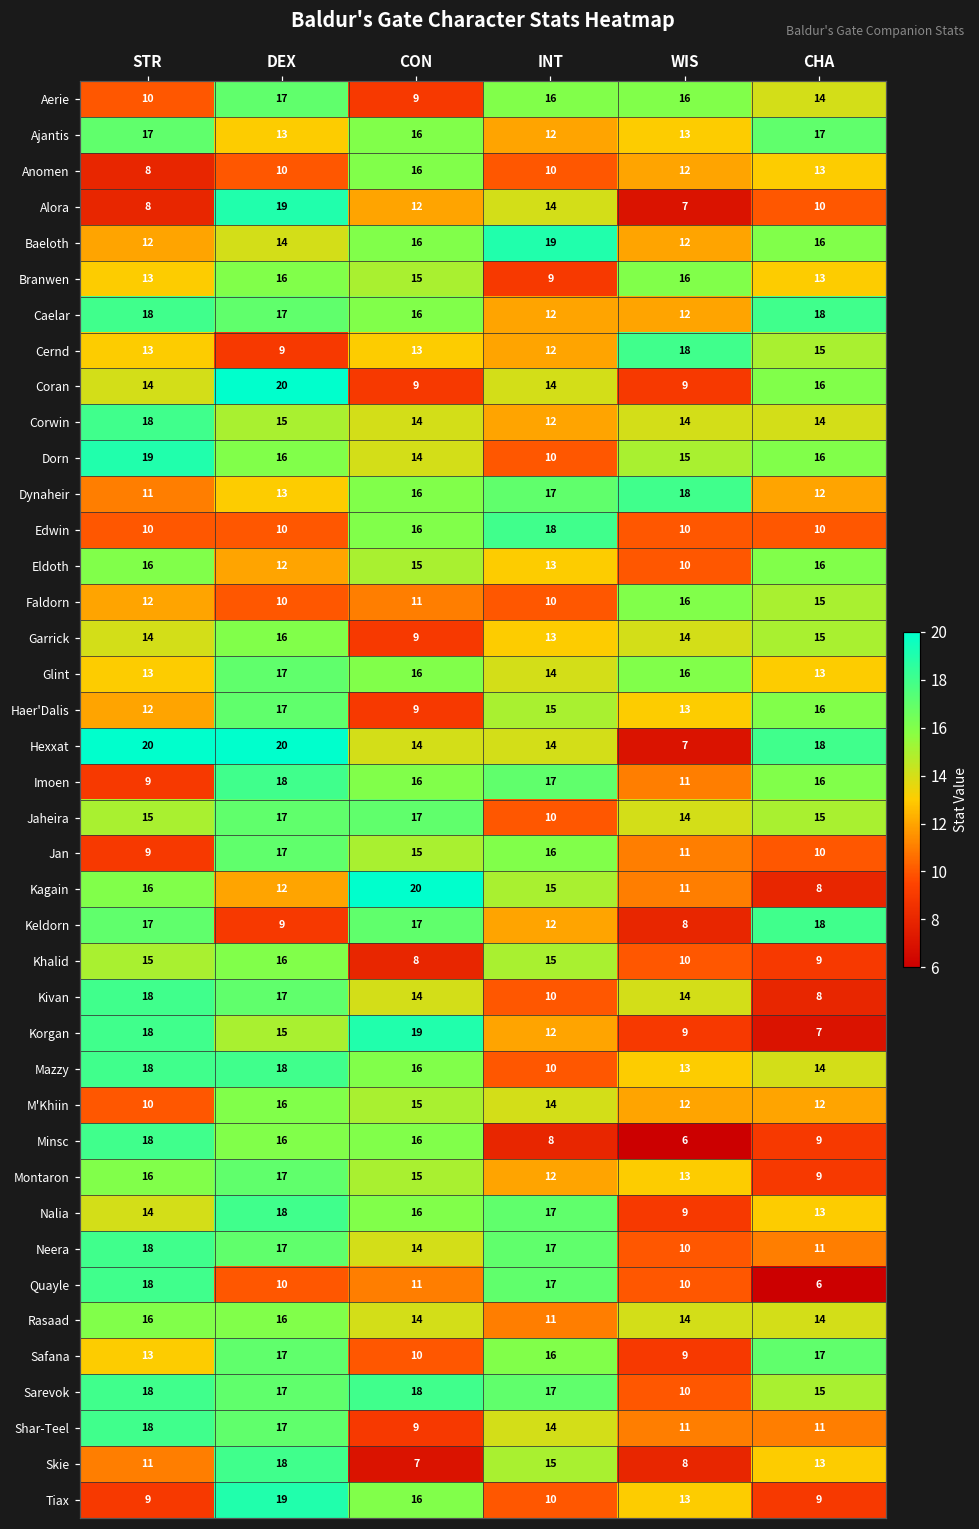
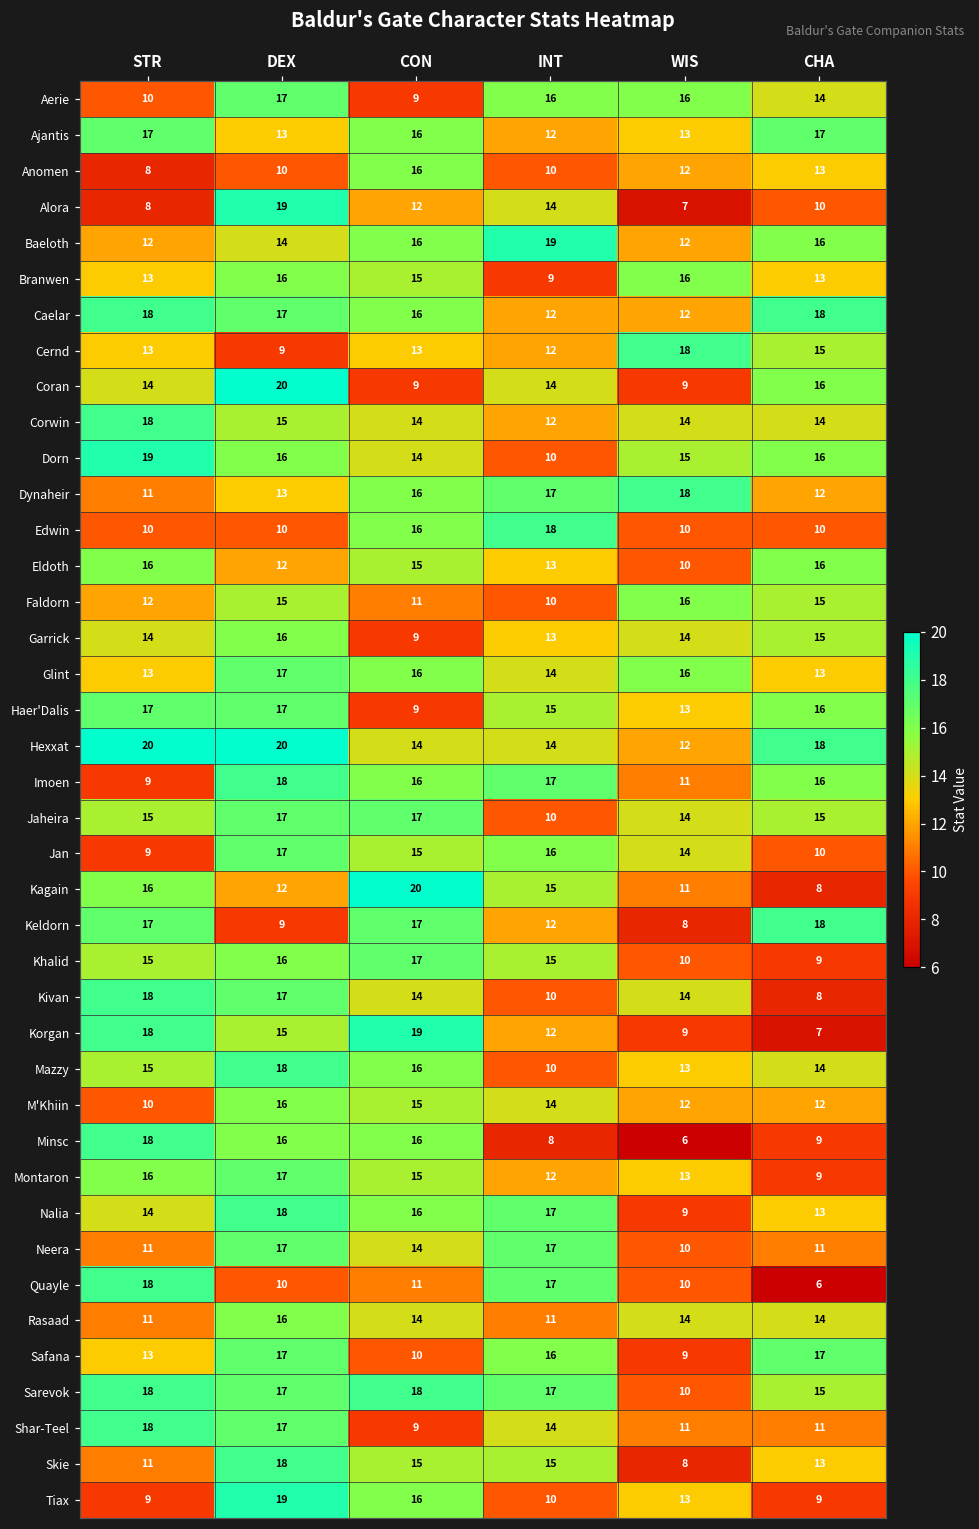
Faldorn, DEX: 10 -> 15
Haer'Dalis, STR: 12 -> 17
Hexxat, WIS: 7 -> 12
Jan, WIS: 11 -> 14
Khalid, CON: 8 -> 17
Mazzy, STR: 18 -> 15
Neera, STR: 18 -> 11
Rasaad, STR: 16 -> 11
Skie, CON: 7 -> 15
